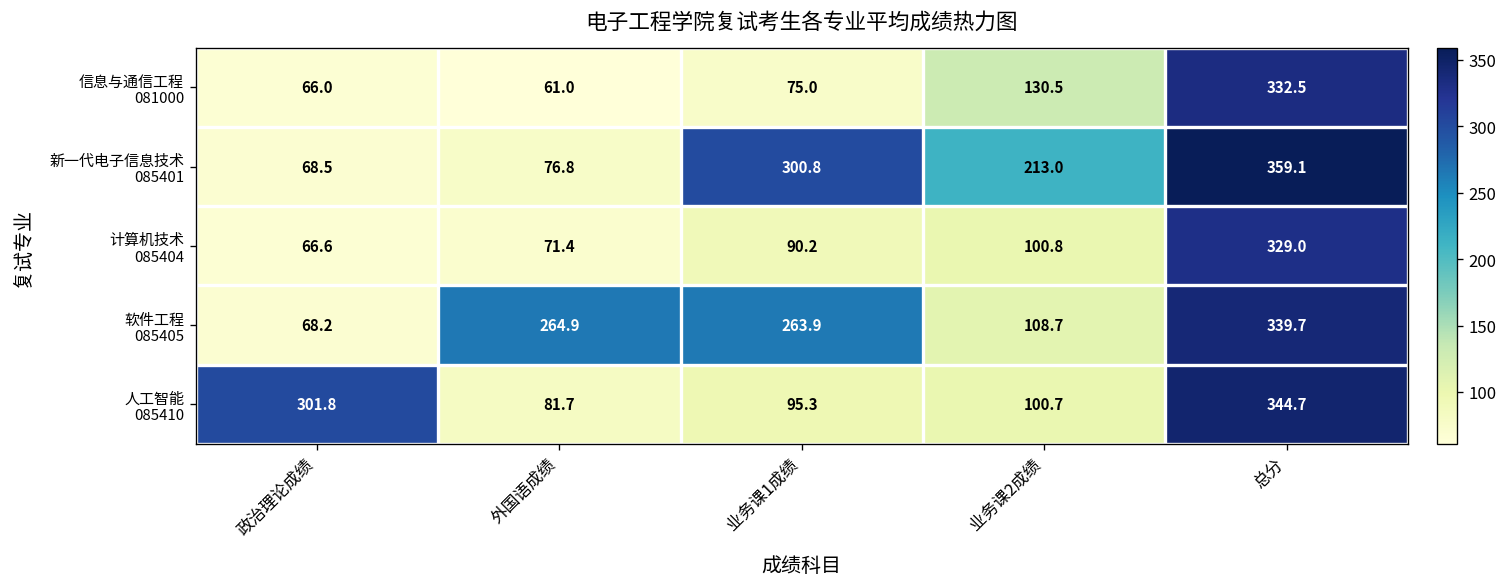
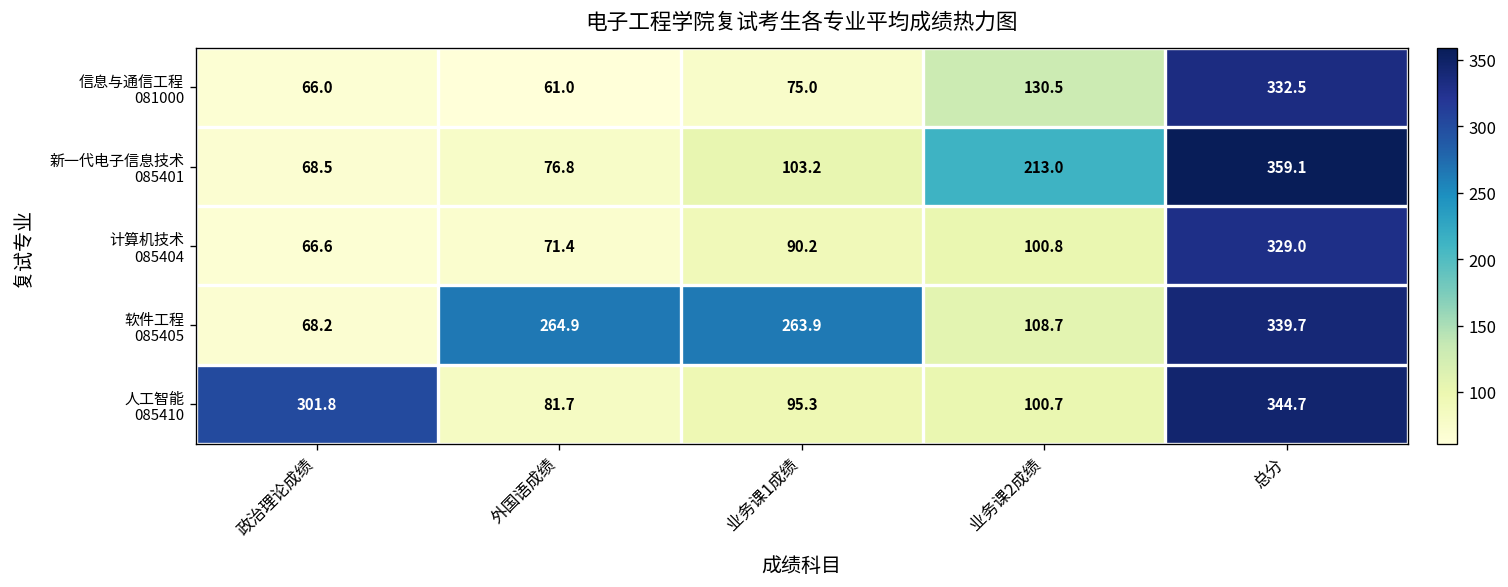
新一代电子信息技术 085401, 业务课1成绩: 300.8 -> 103.2
